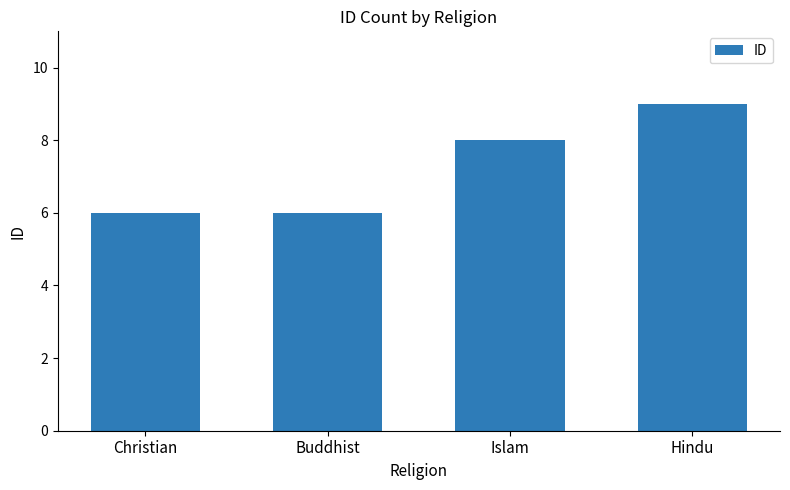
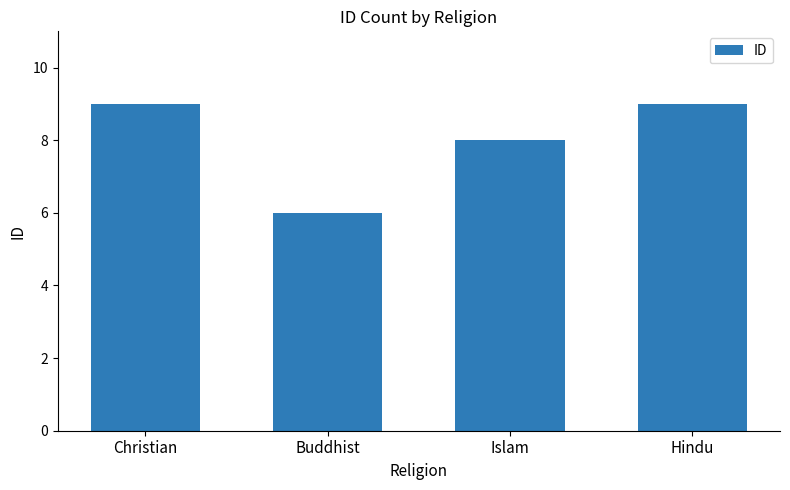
Christian: 6 -> 9
